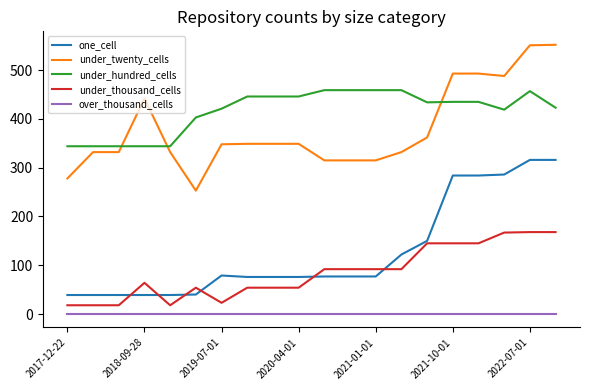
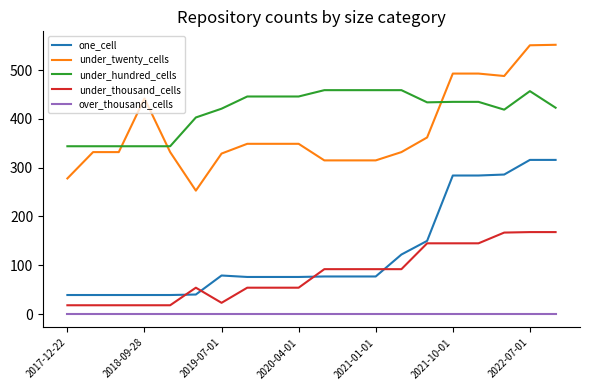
under_thousand_cells, 2018-09-28: 60 -> 20
under_twenty_cells, 2019-07-01: 350 -> 330
